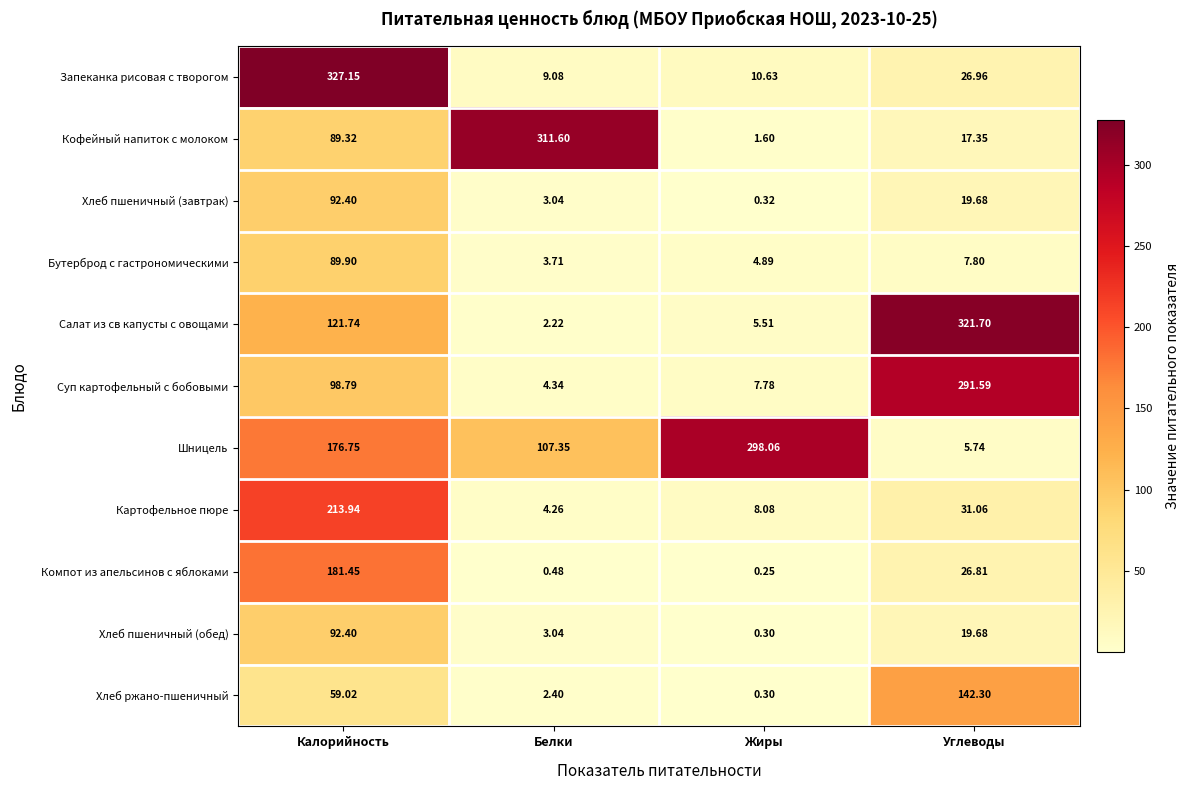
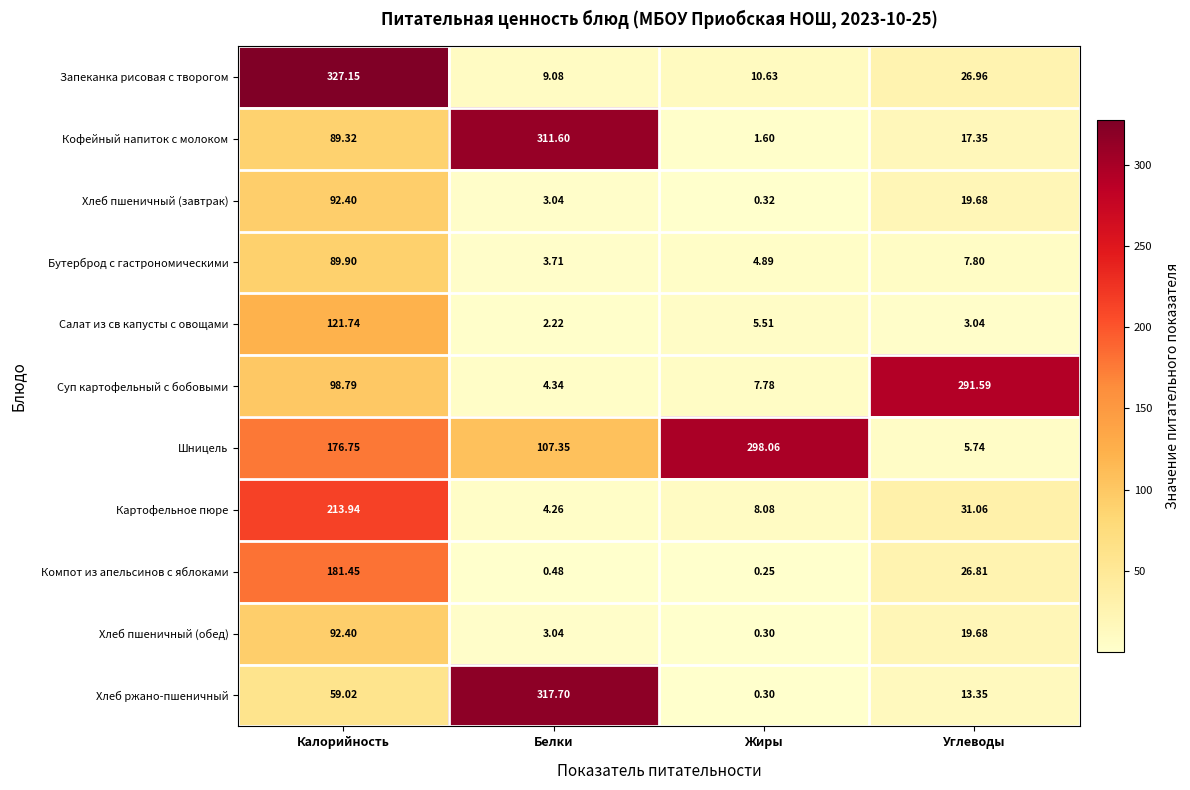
Салат из св капусты с овощами, Углеводы: 321.70 -> 3.04
Хлеб ржано-пшеничный, Белки: 2.40 -> 317.70
Хлеб ржано-пшеничный, Углеводы: 142.30 -> 13.35
